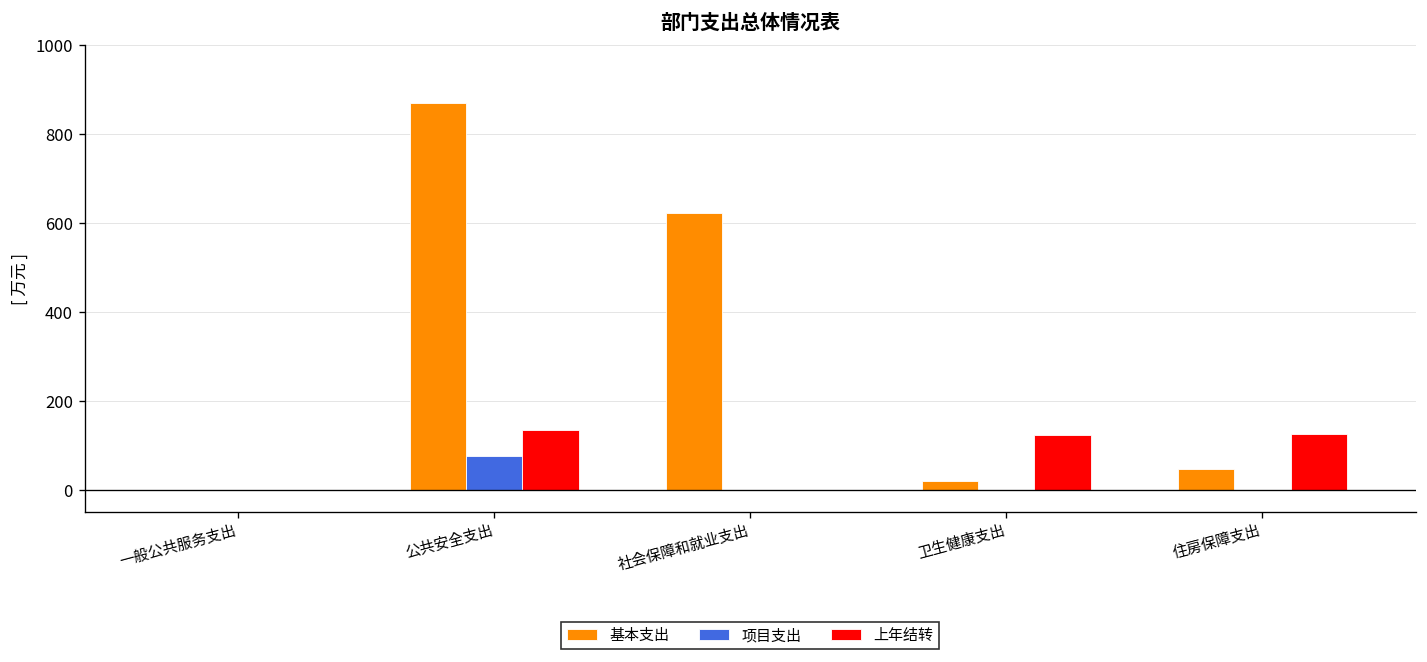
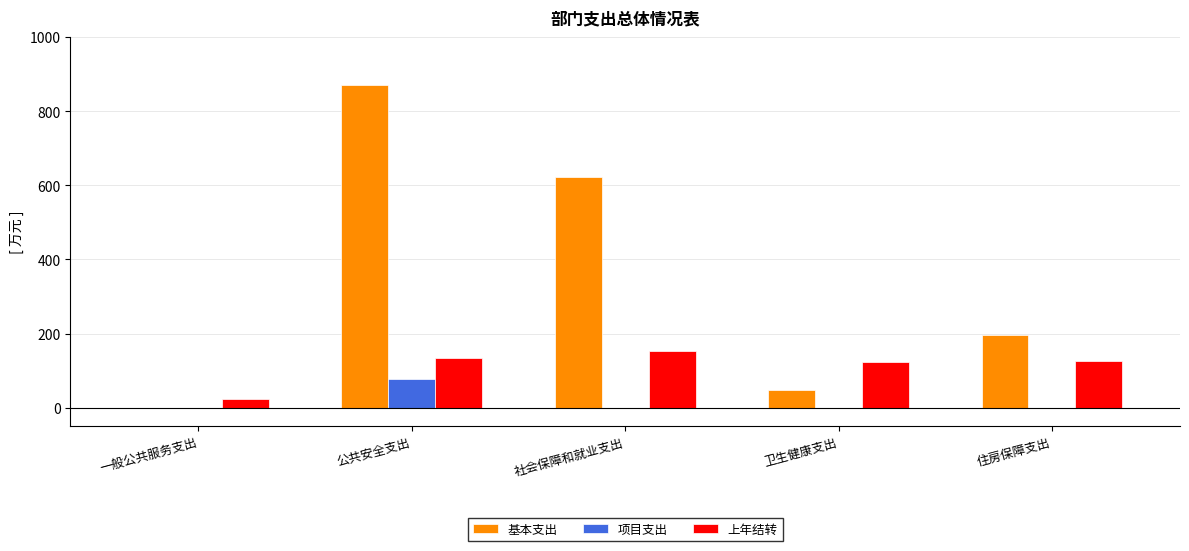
上年结转, 一般公共服务支出: 0 -> 20
上年结转, 社会保障和就业支出: 0 -> 150
基本支出, 卫生健康支出: 20 -> 50
基本支出, 住房保障支出: 50 -> 190
